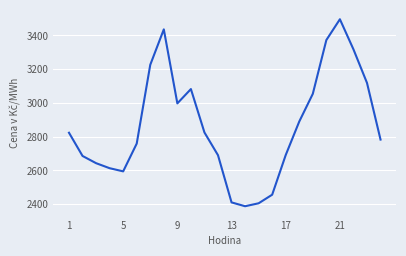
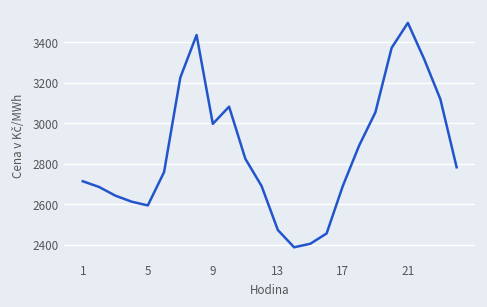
1: 2820 -> 2710
13: 2410 -> 2470
